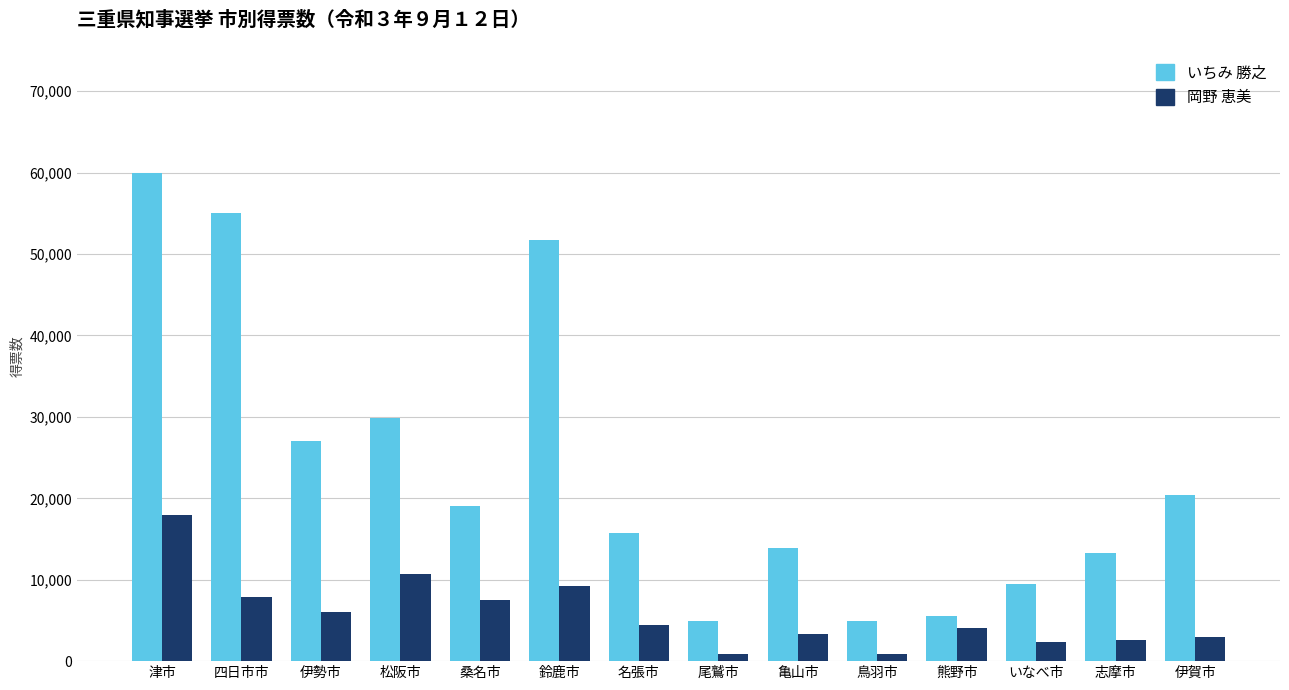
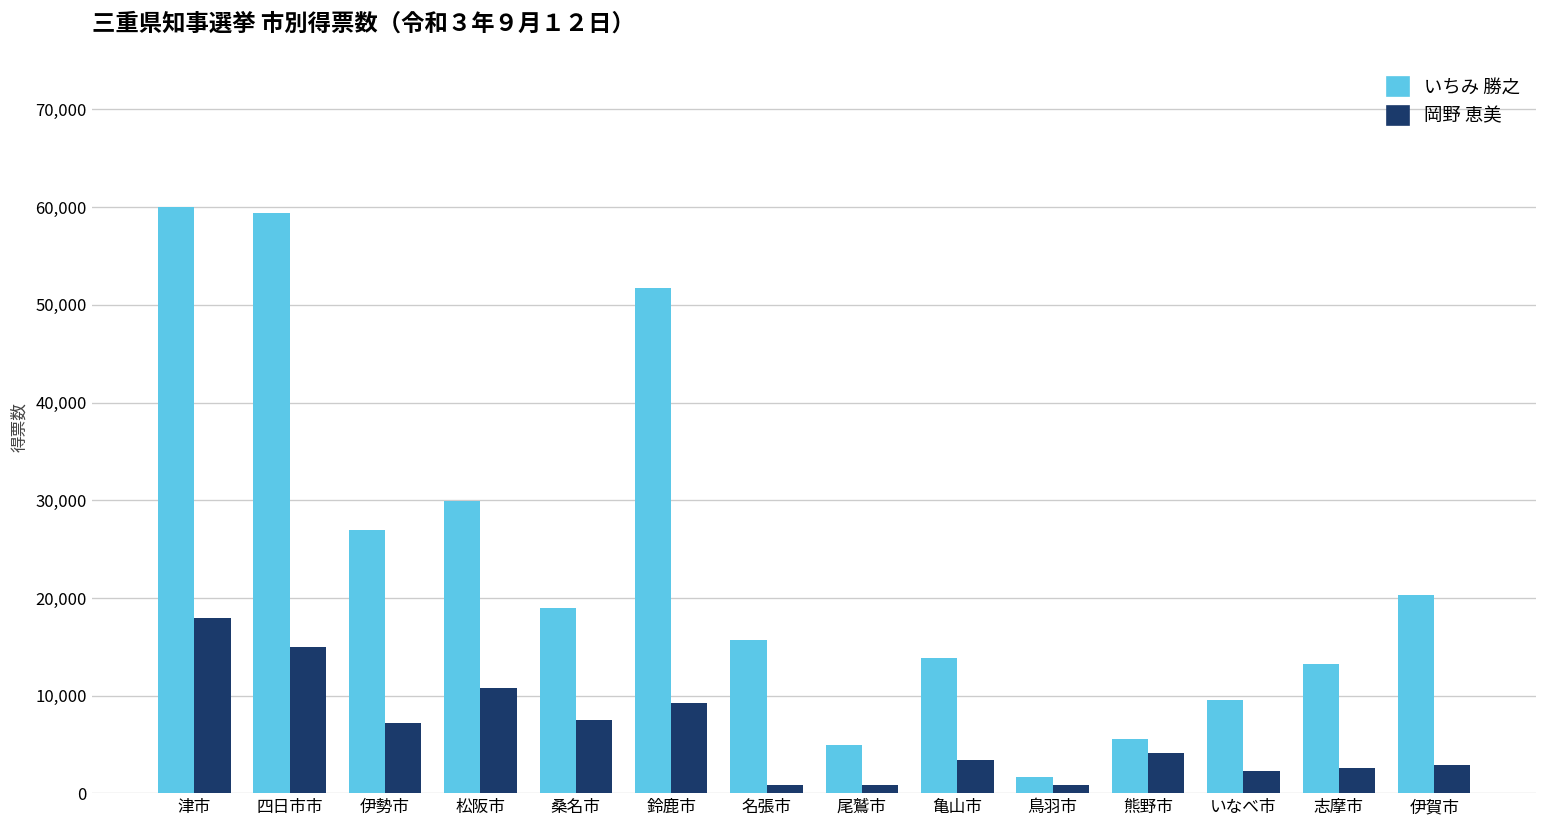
いちみ 勝之, 四日市市: 55,000 -> 59,000
岡野 恵美, 四日市市: 8,000 -> 15,000
岡野 恵美, 伊勢市: 6,000 -> 7,000
岡野 恵美, 名張市: 4,000 -> 1,000
いちみ 勝之, 鳥羽市: 5,000 -> 2,000
